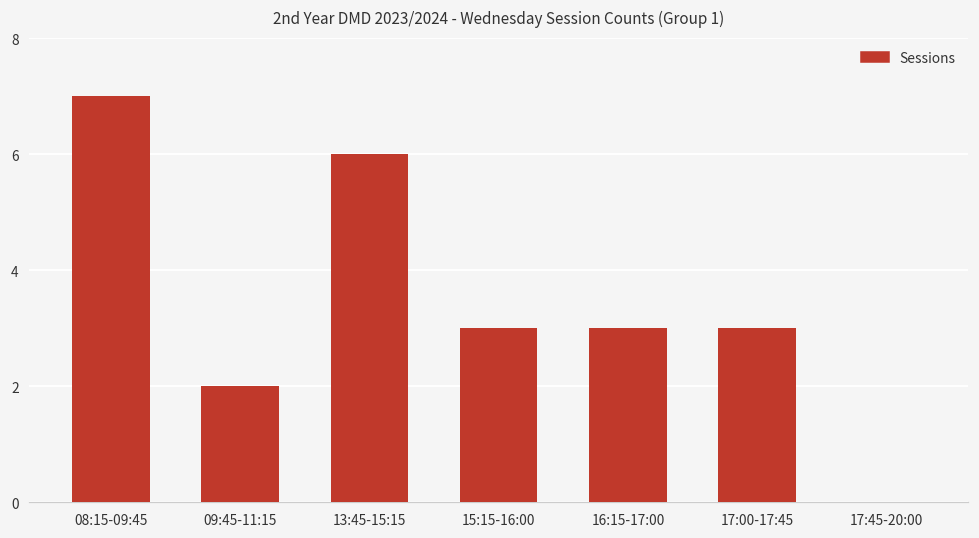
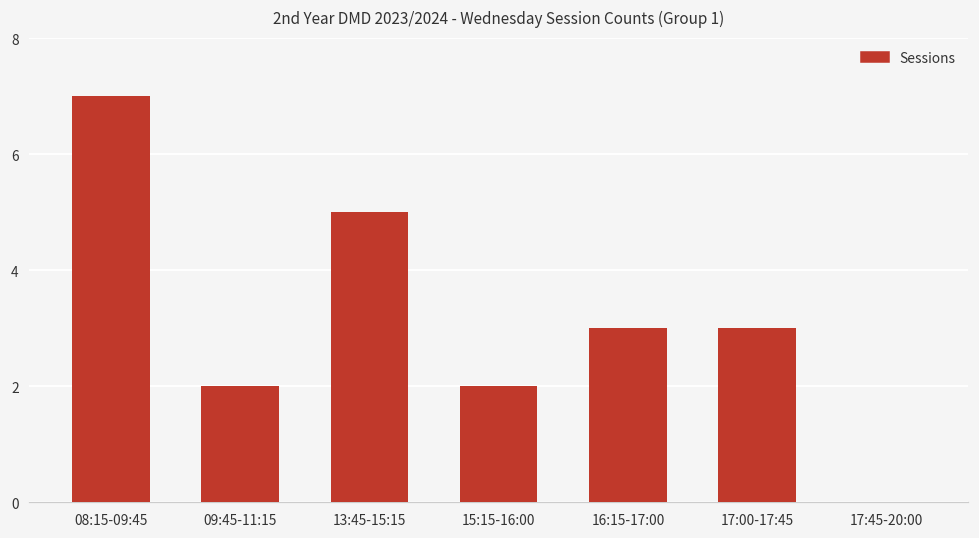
13:45-15:15: 6 -> 5
15:15-16:00: 3 -> 2
